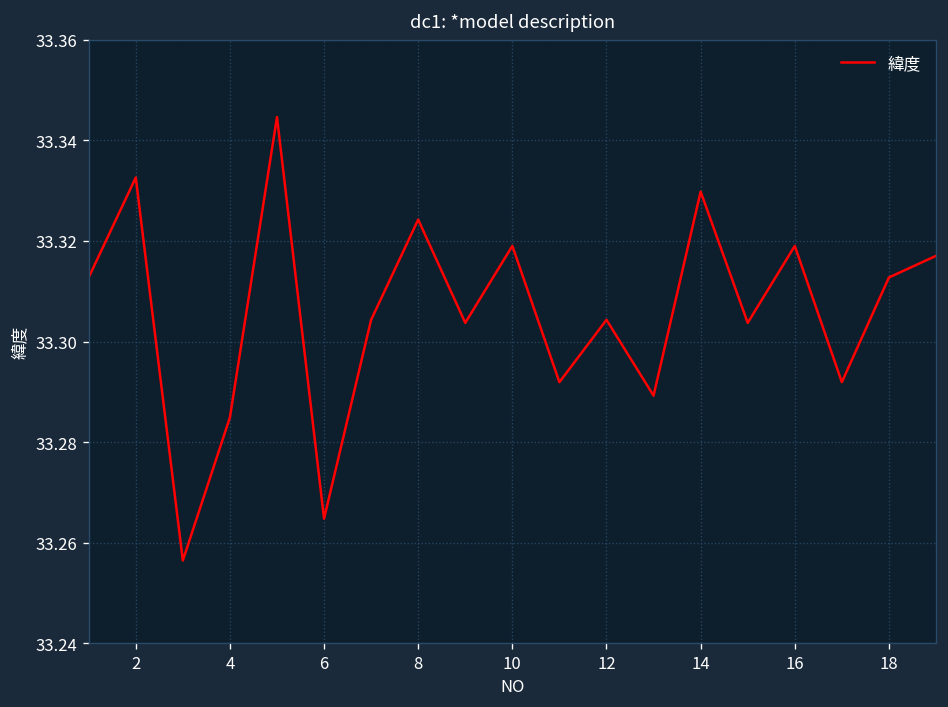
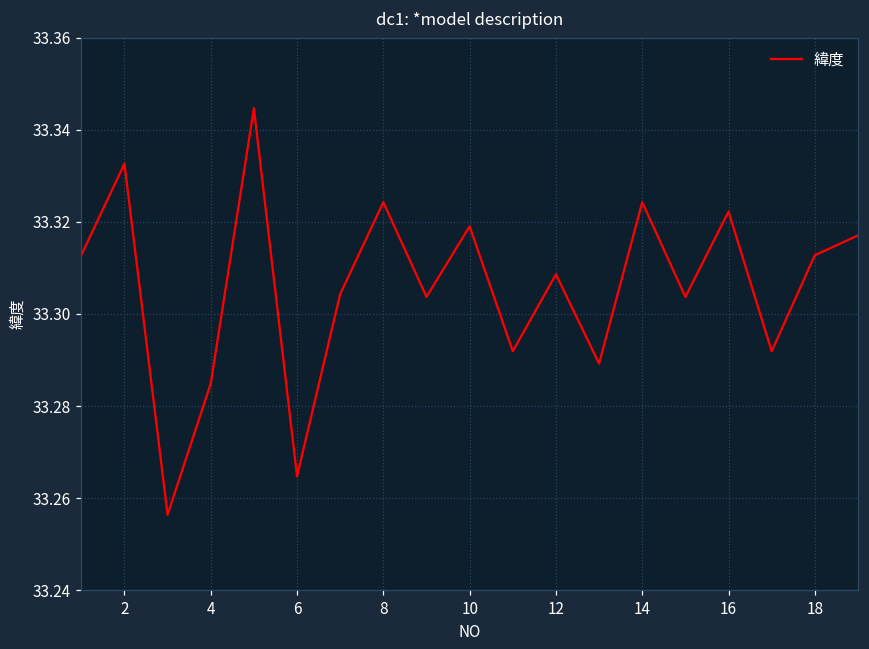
12: 33.304 -> 33.309
14: 33.330 -> 33.324
16: 33.319 -> 33.322
